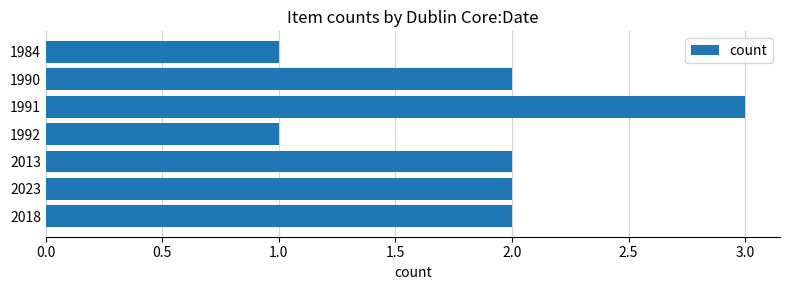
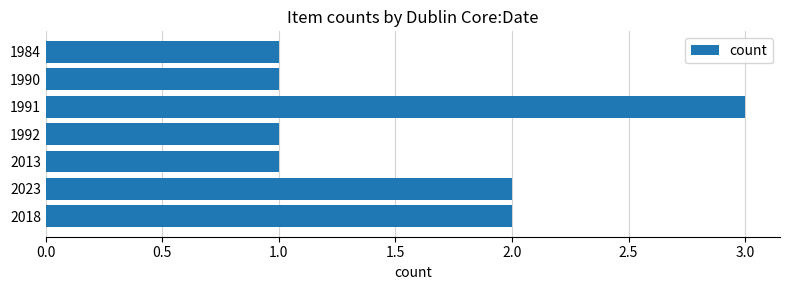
1990: 2 -> 1
2013: 2 -> 1
